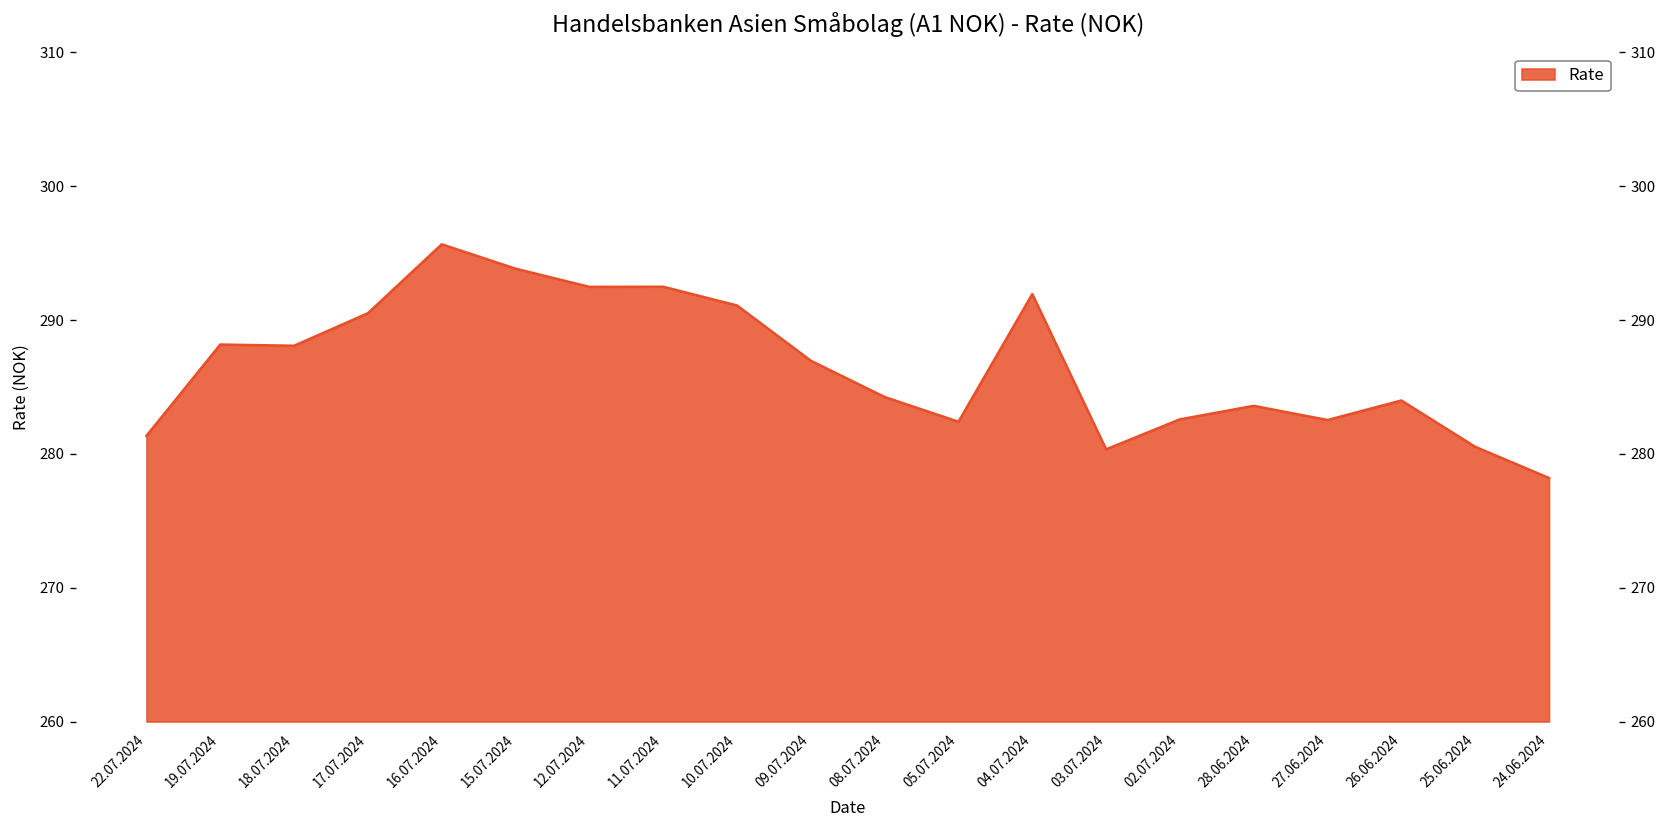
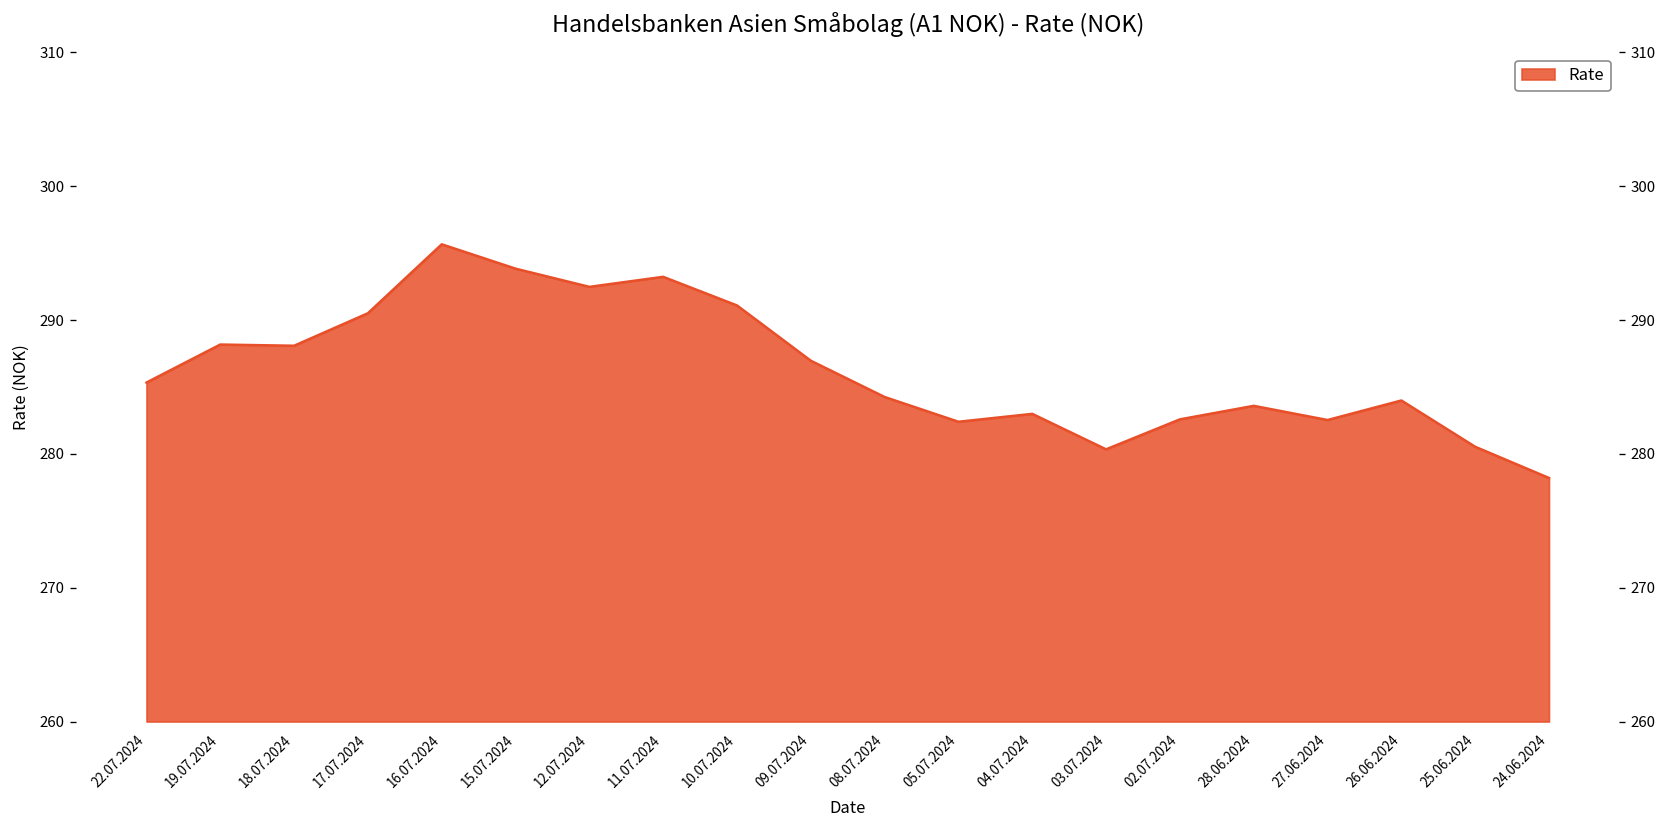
22.07.2024: 281.4 -> 285.3
11.07.2024: 292.5 -> 293.2
04.07.2024: 291.9 -> 283.0
